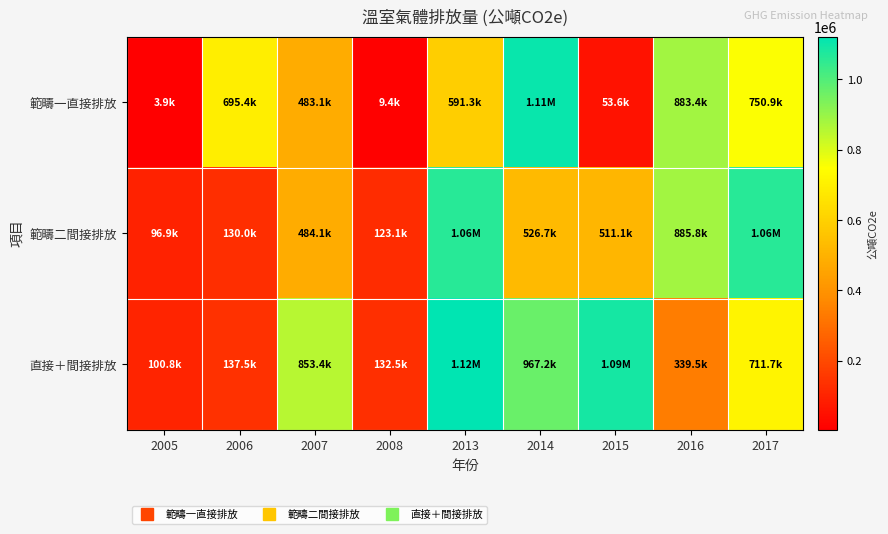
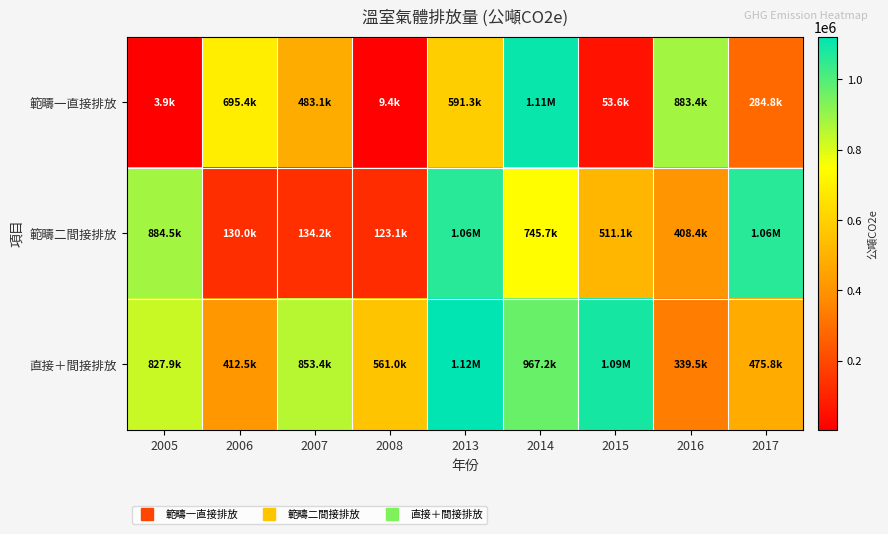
範疇一直接排放, 2017: 750.9k -> 284.8k
範疇二間接排放, 2005: 96.9k -> 884.5k
範疇二間接排放, 2007: 484.1k -> 134.2k
範疇二間接排放, 2014: 526.7k -> 745.7k
範疇二間接排放, 2016: 885.8k -> 408.4k
直接＋間接排放, 2005: 100.8k -> 827.9k
直接＋間接排放, 2006: 137.5k -> 412.5k
直接＋間接排放, 2008: 132.5k -> 561.0k
直接＋間接排放, 2017: 711.7k -> 475.8k
